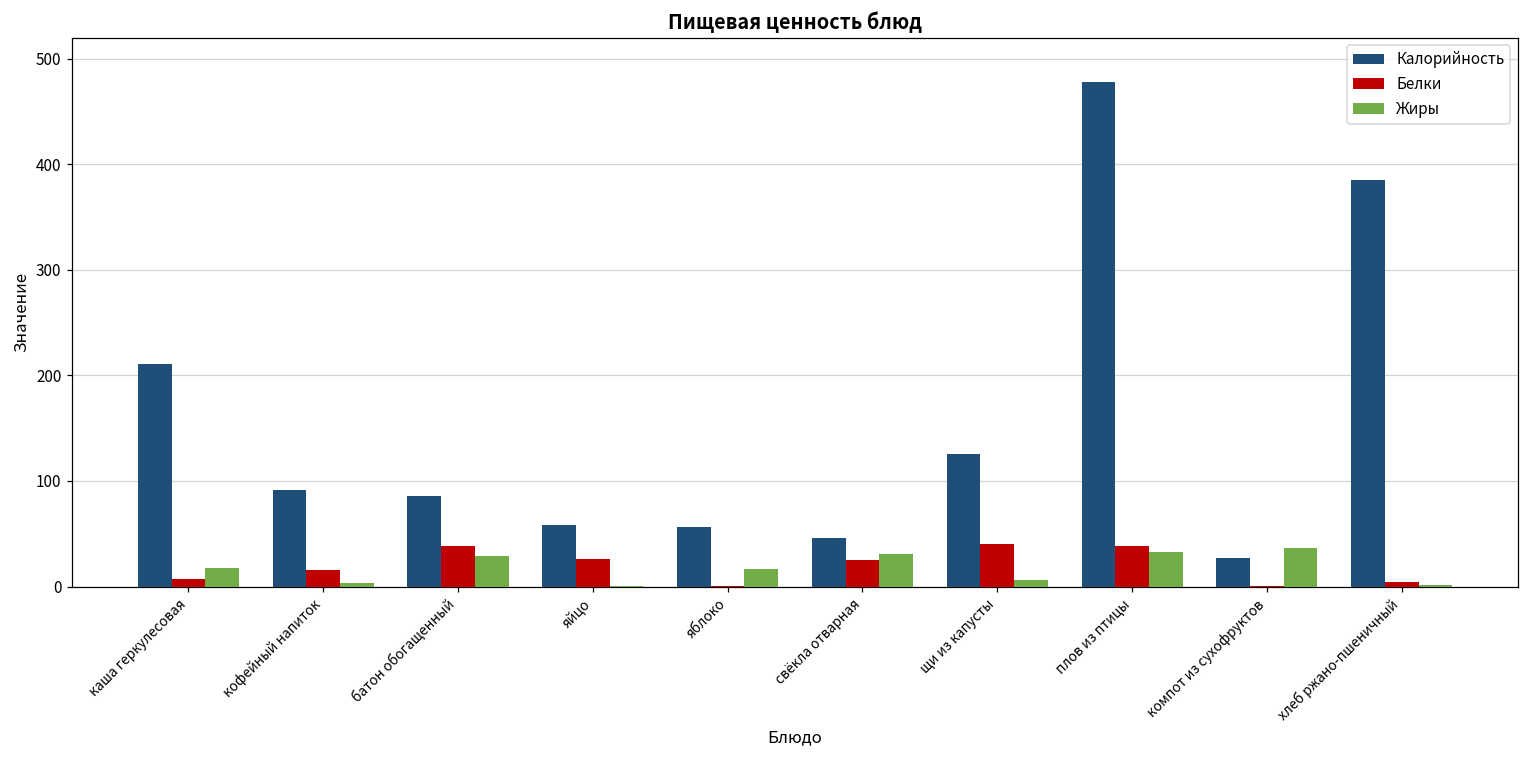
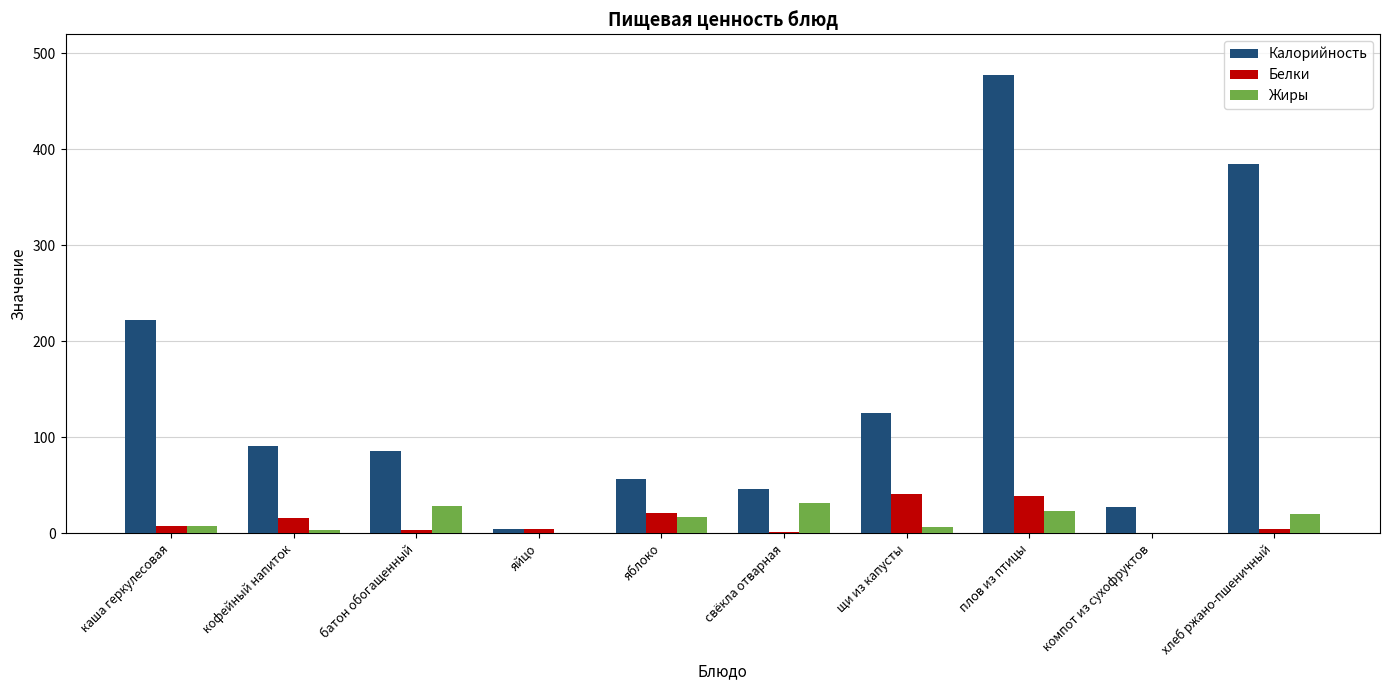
Калорийность, каша геркулесовая: 210 -> 220
Жиры, каша геркулесовая: 20 -> 10
Белки, батон обогащенный: 40 -> 0
Калорийность, яйцо: 60 -> 0
Белки, яйцо: 30 -> 0
Белки, яблоко: 0 -> 20
Белки, свёкла отварная: 20 -> 0
Жиры, плов из птицы: 30 -> 20
Жиры, компот из сухофруктов: 40 -> 0
Жиры, хлеб ржано-пшеничный: 0 -> 20
